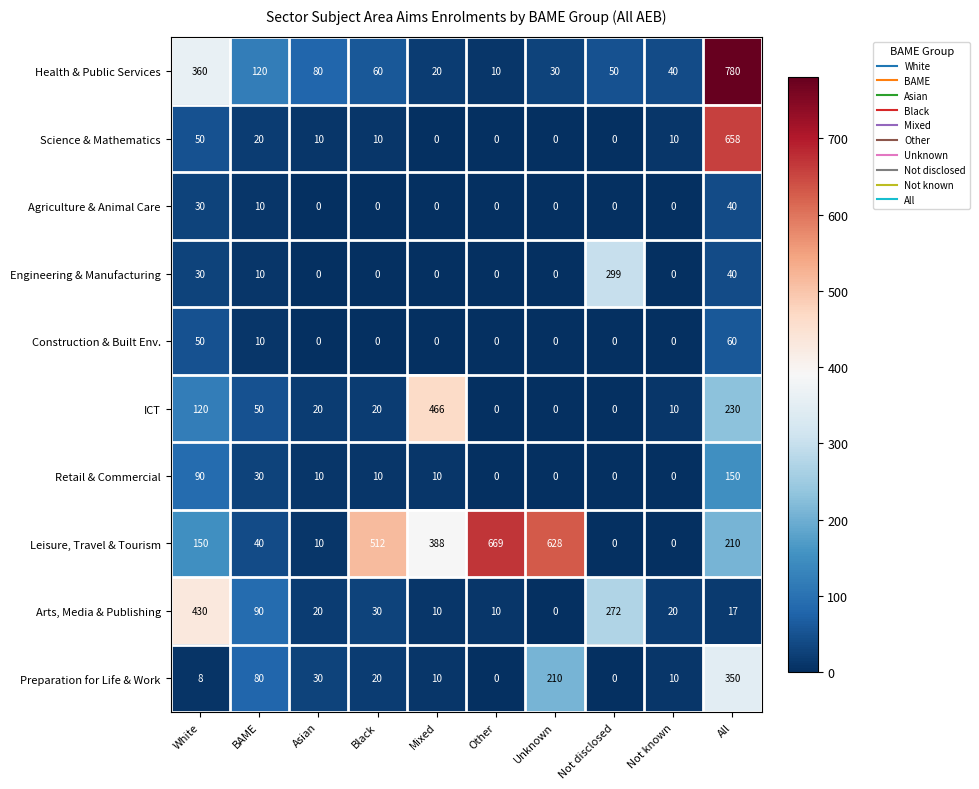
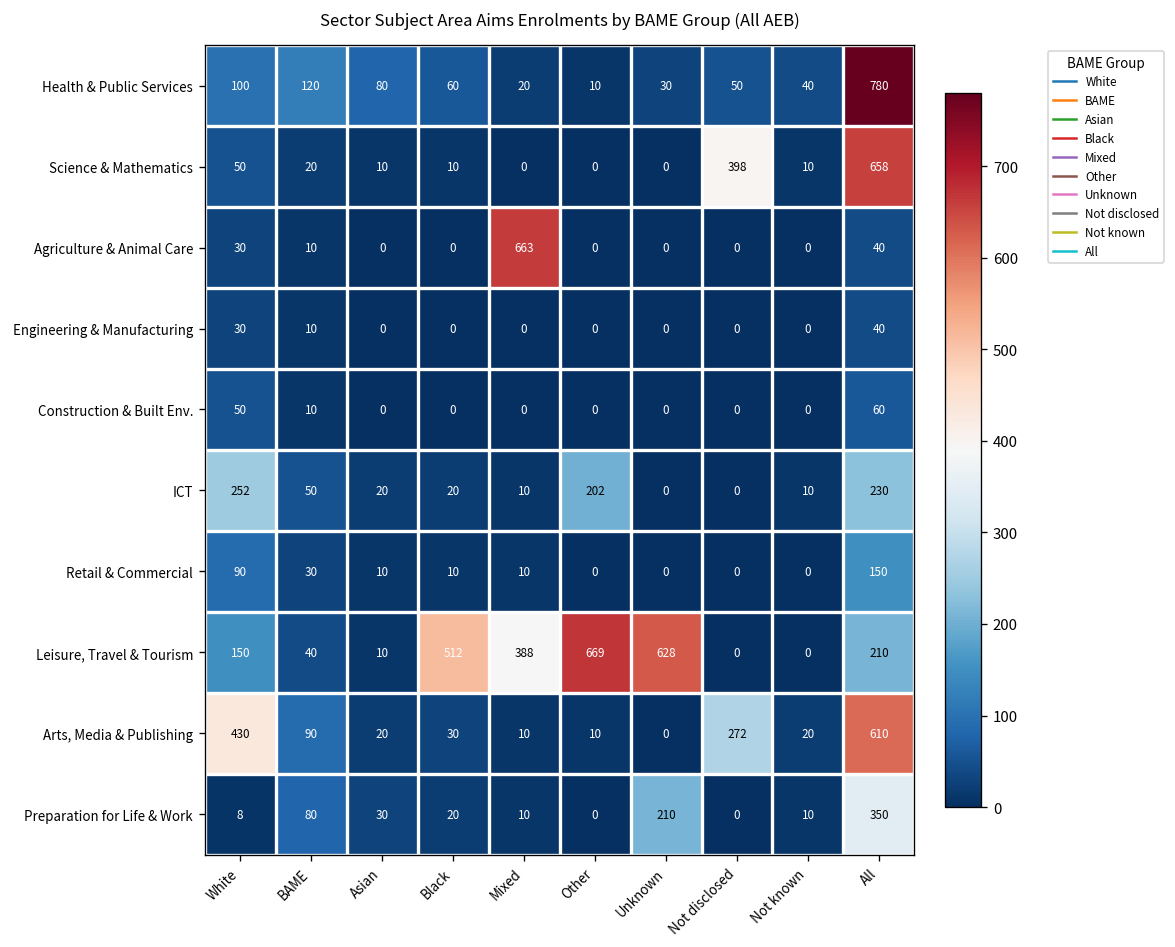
Health & Public Services, White: 360 -> 100
Science & Mathematics, Not disclosed: 0 -> 398
Agriculture & Animal Care, Mixed: 0 -> 663
Engineering & Manufacturing, Not disclosed: 299 -> 0
ICT, White: 120 -> 252
ICT, Mixed: 466 -> 10
ICT, Other: 0 -> 202
Arts, Media & Publishing, All: 17 -> 610
